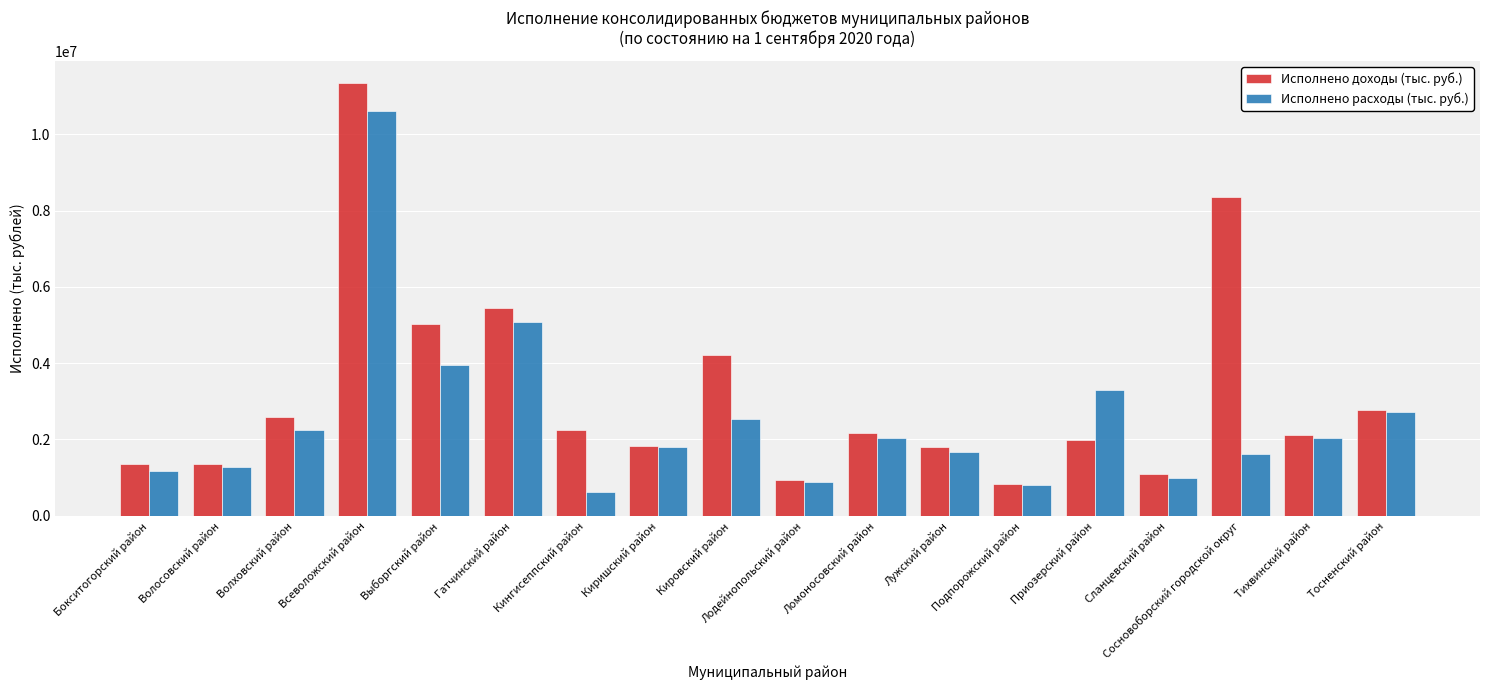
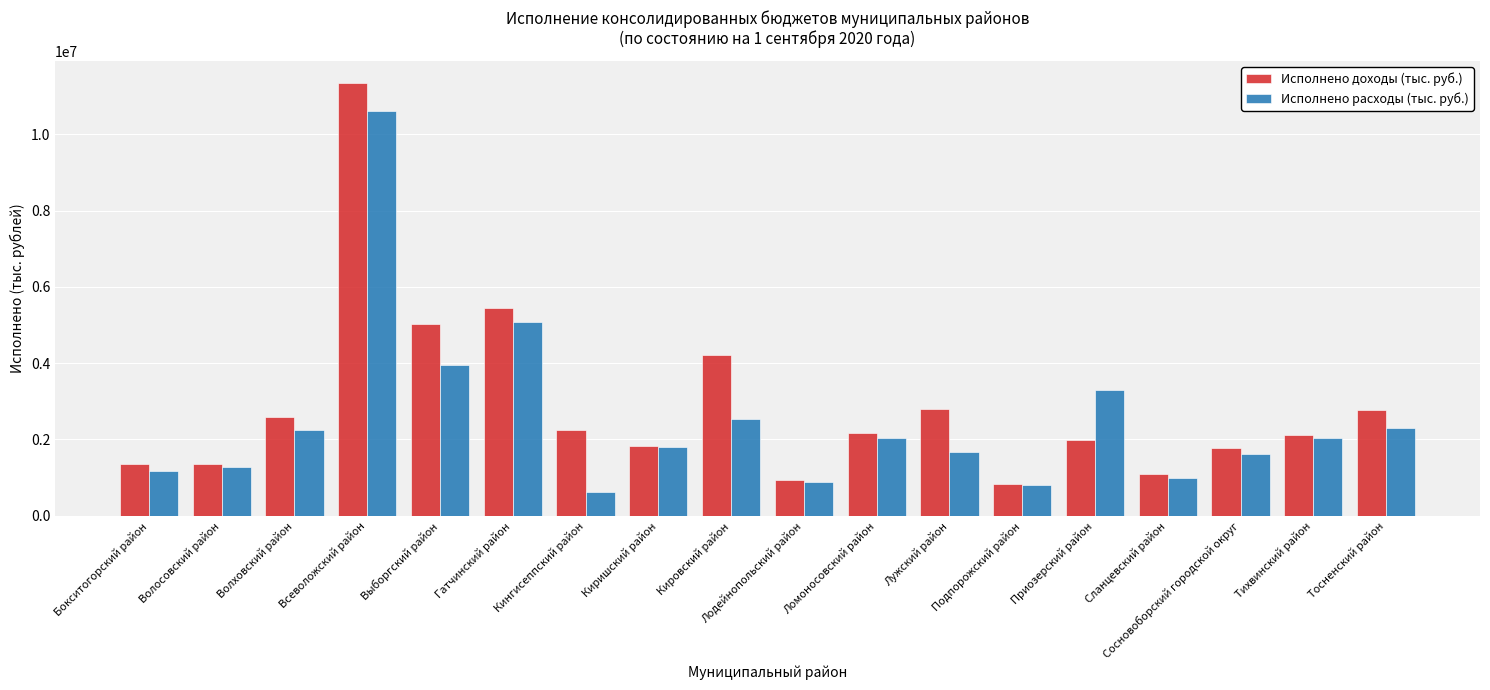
Исполнено доходы (тыс. руб.), Лужский район: 1800000 -> 2800000
Исполнено доходы (тыс. руб.), Сосновоборский городской округ: 8400000 -> 1800000
Исполнено расходы (тыс. руб.), Тосненский район: 2700000 -> 2300000
